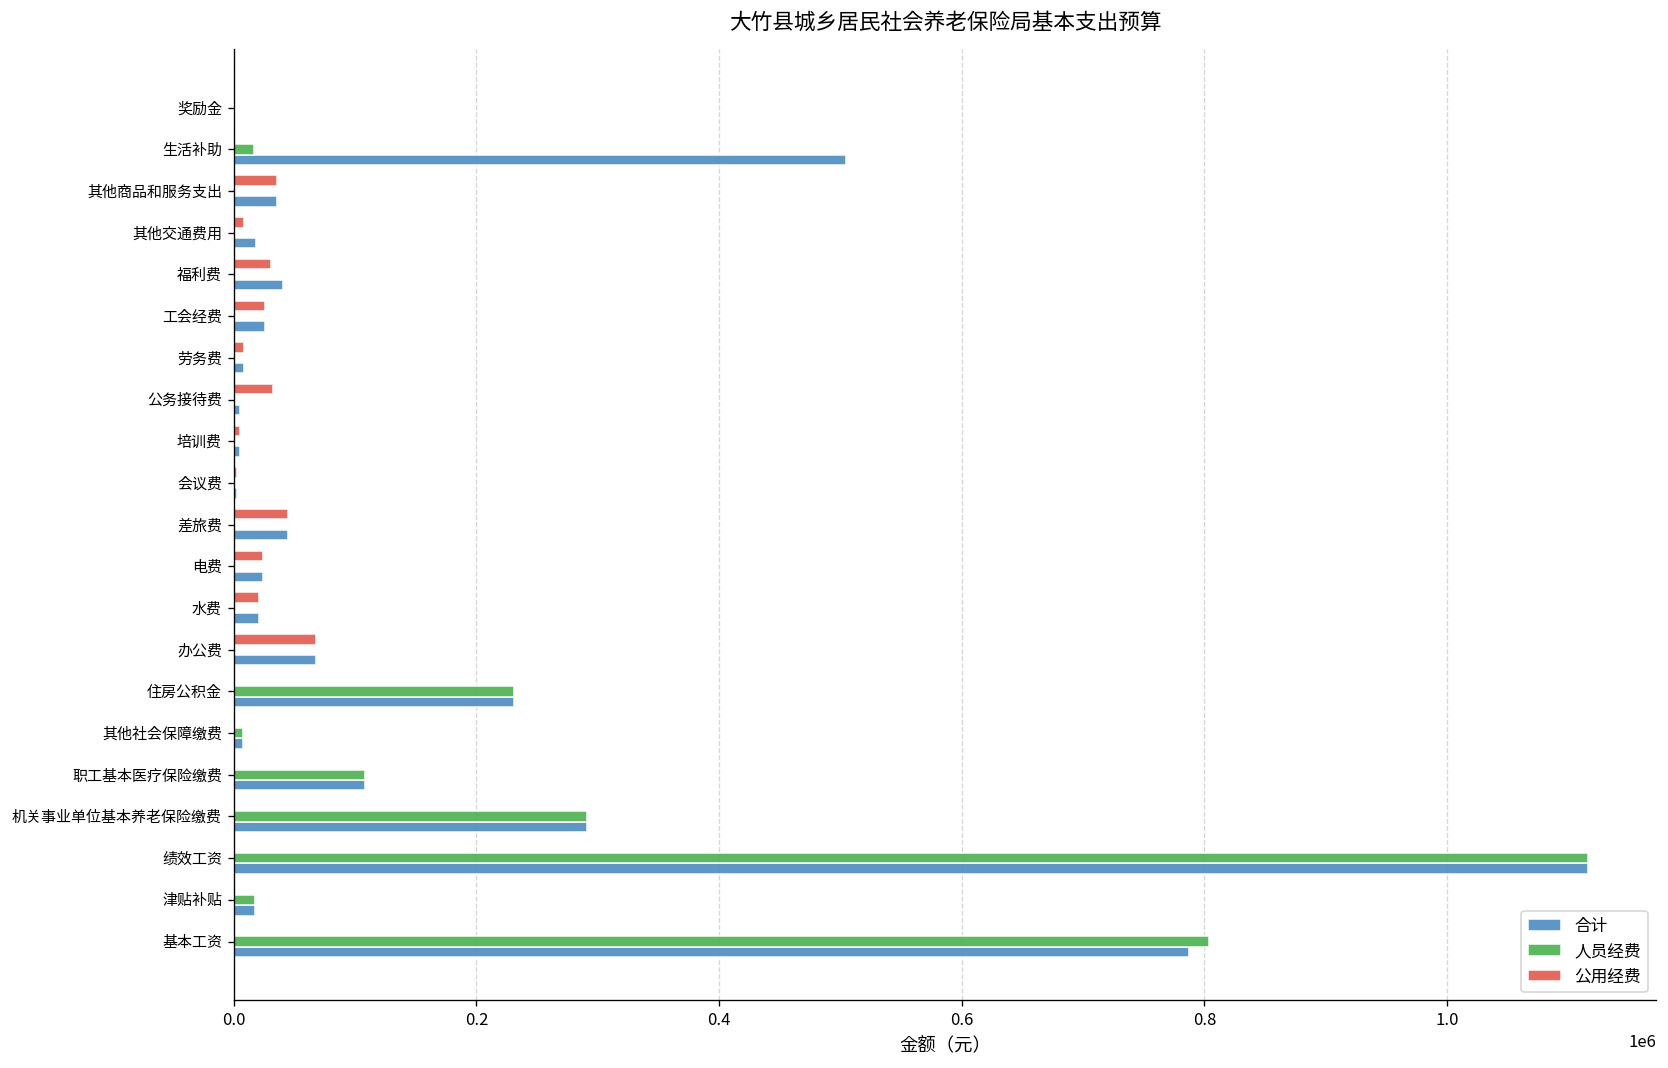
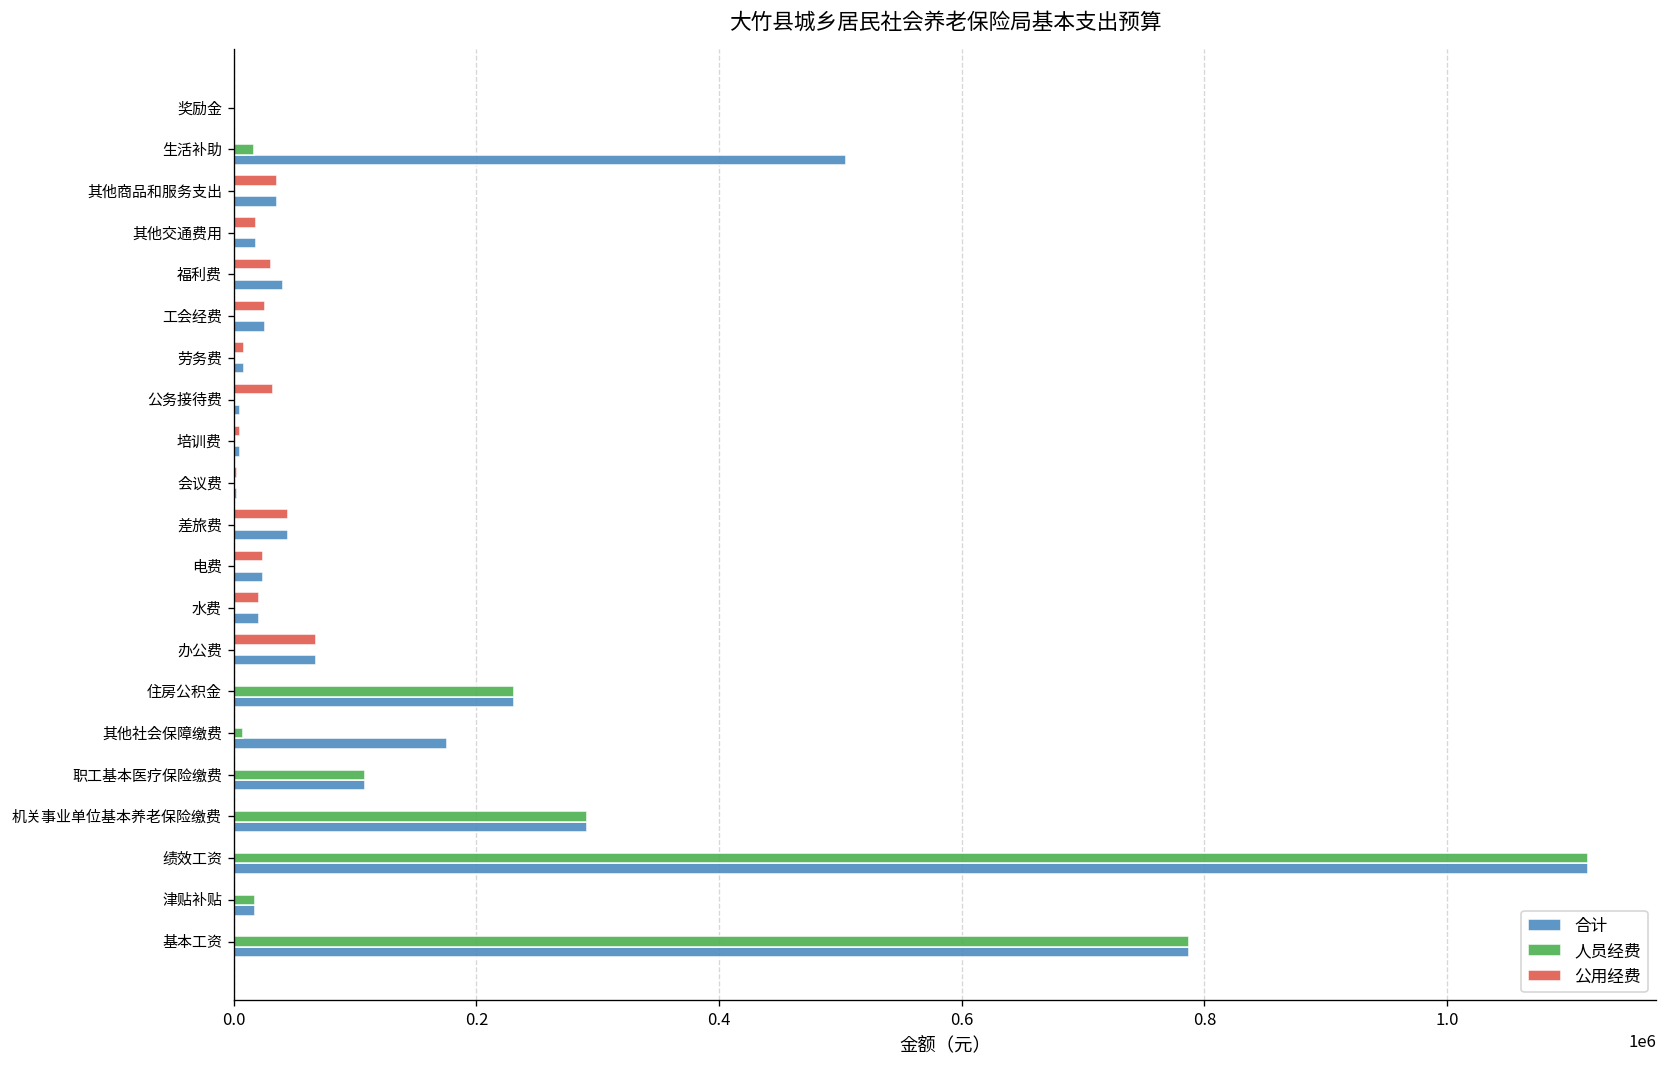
公用经费, 其他交通费用: 9000 -> 18000
合计, 其他社会保障缴费: 8000 -> 175000
人员经费, 基本工资: 804000 -> 787000
